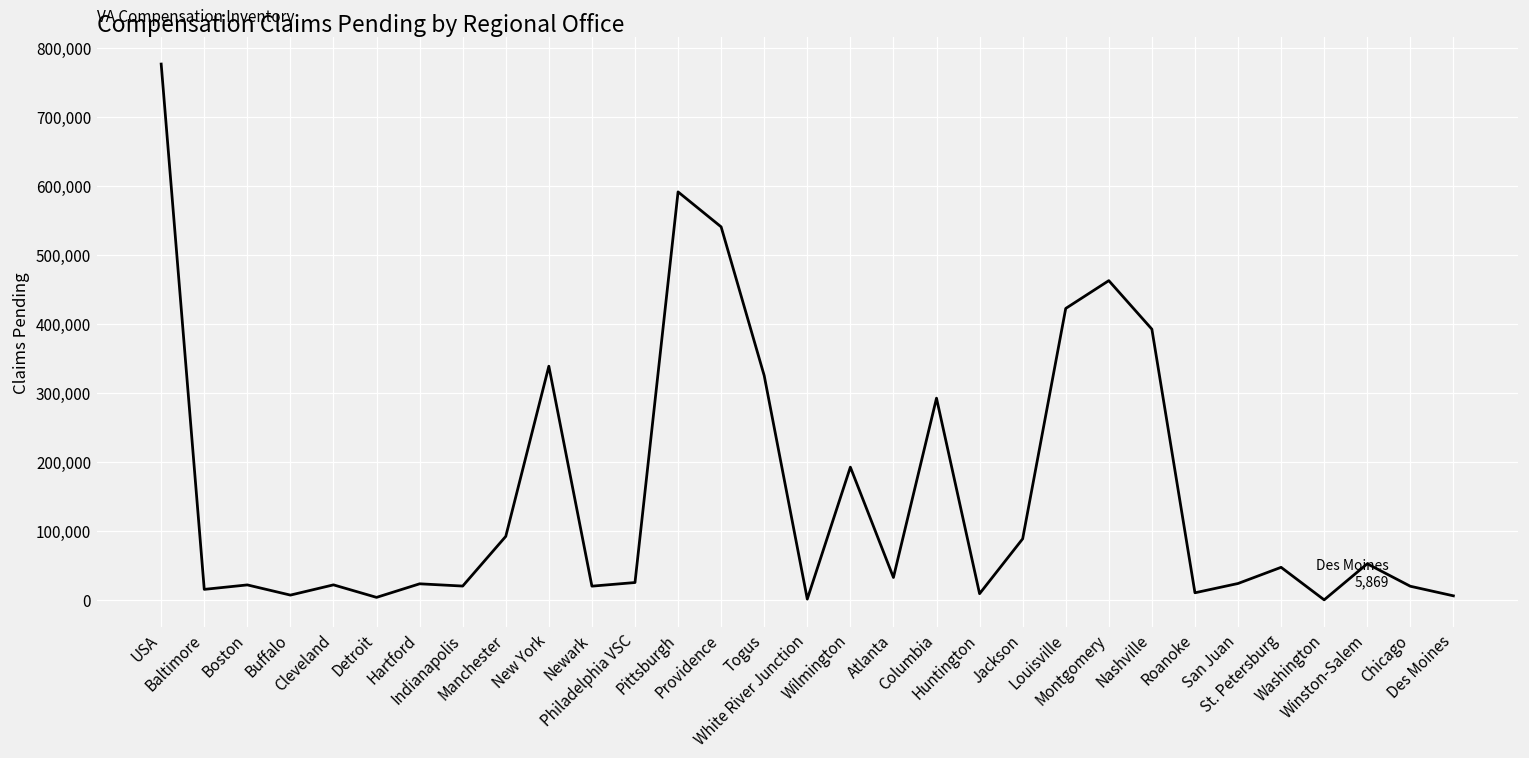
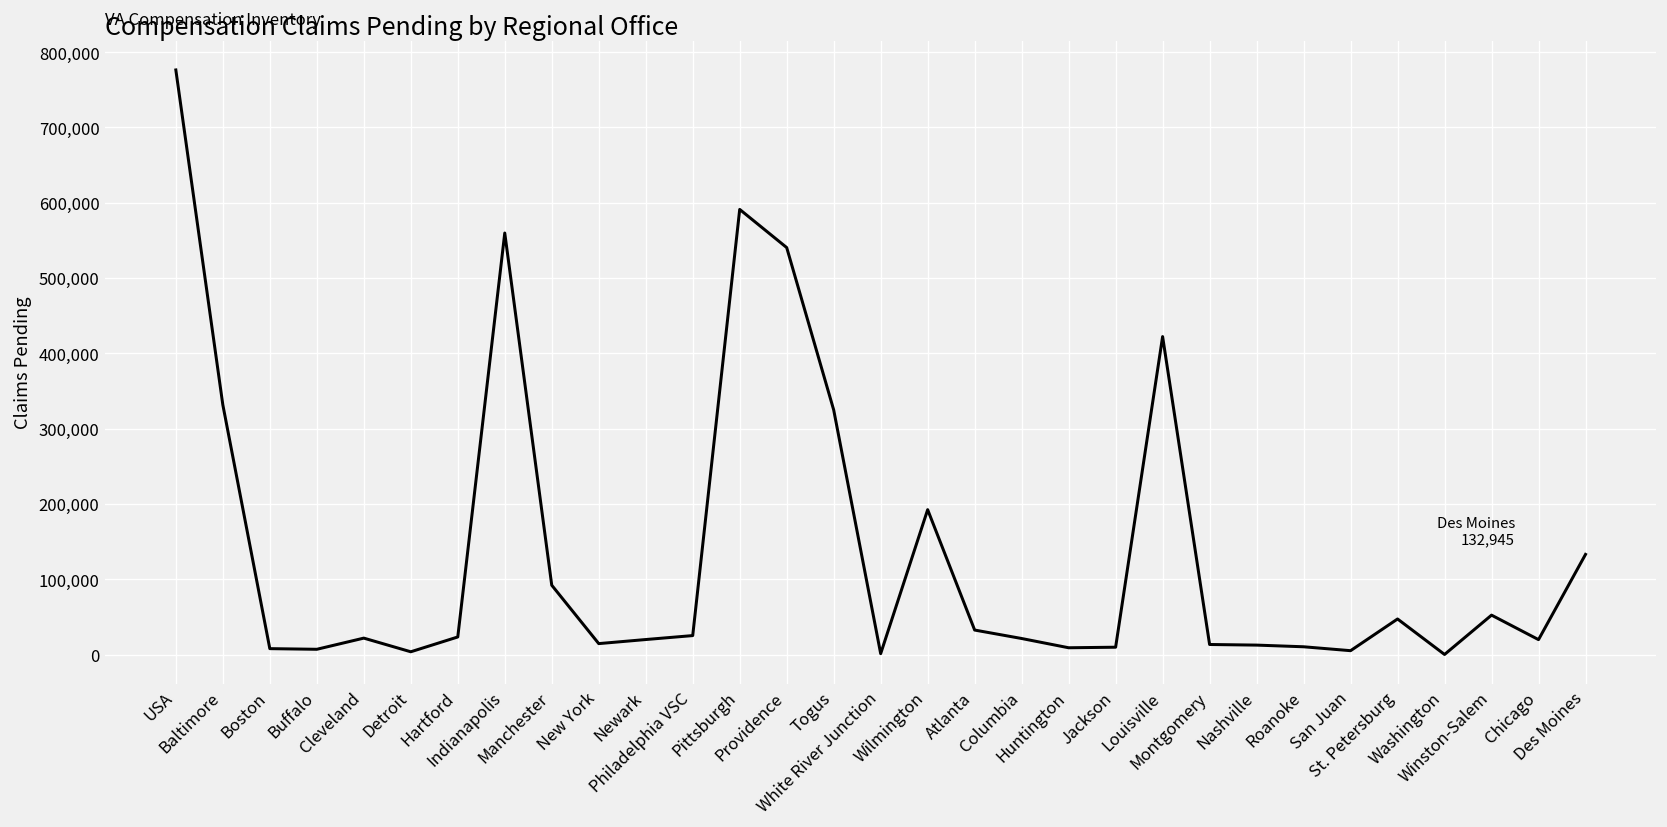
Baltimore: 20,000 -> 330,000
Boston: 20,000 -> 10,000
Indianapolis: 20,000 -> 560,000
New York: 340,000 -> 10,000
Columbia: 290,000 -> 20,000
Jackson: 90,000 -> 10,000
Montgomery: 460,000 -> 10,000
Nashville: 390,000 -> 10,000
San Juan: 20,000 -> 10,000
Des Moines: 5,869 -> 132,945
